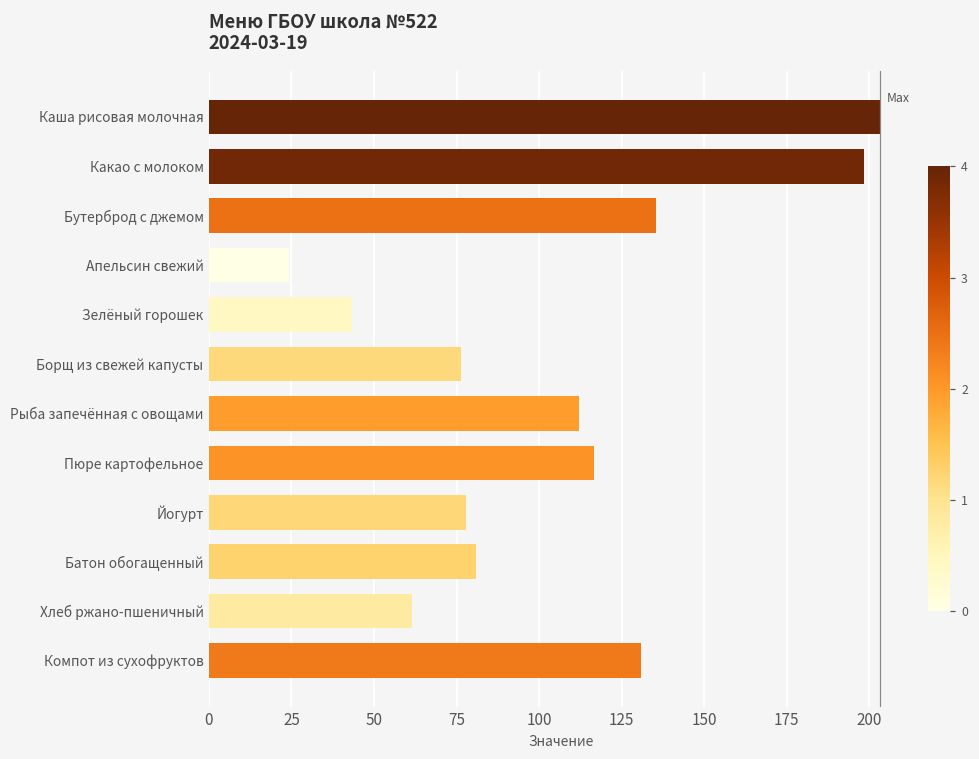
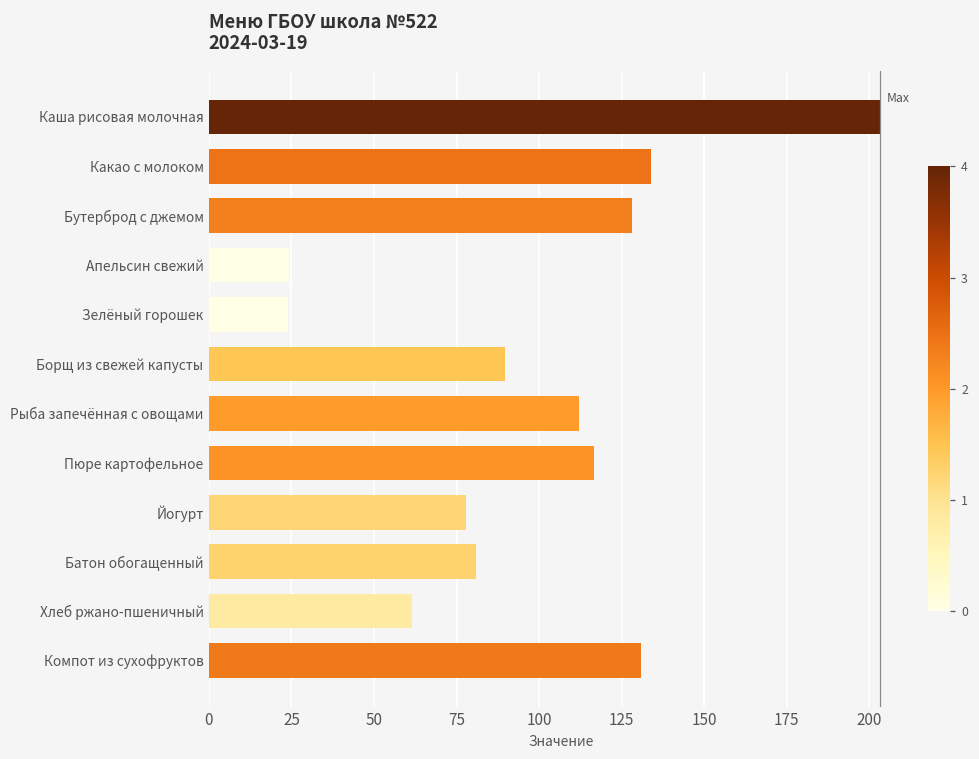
Какао с молоком: 198 -> 134
Бутерброд с джемом: 136 -> 128
Зелёный горошек: 43 -> 24
Борщ из свежей капусты: 77 -> 90
